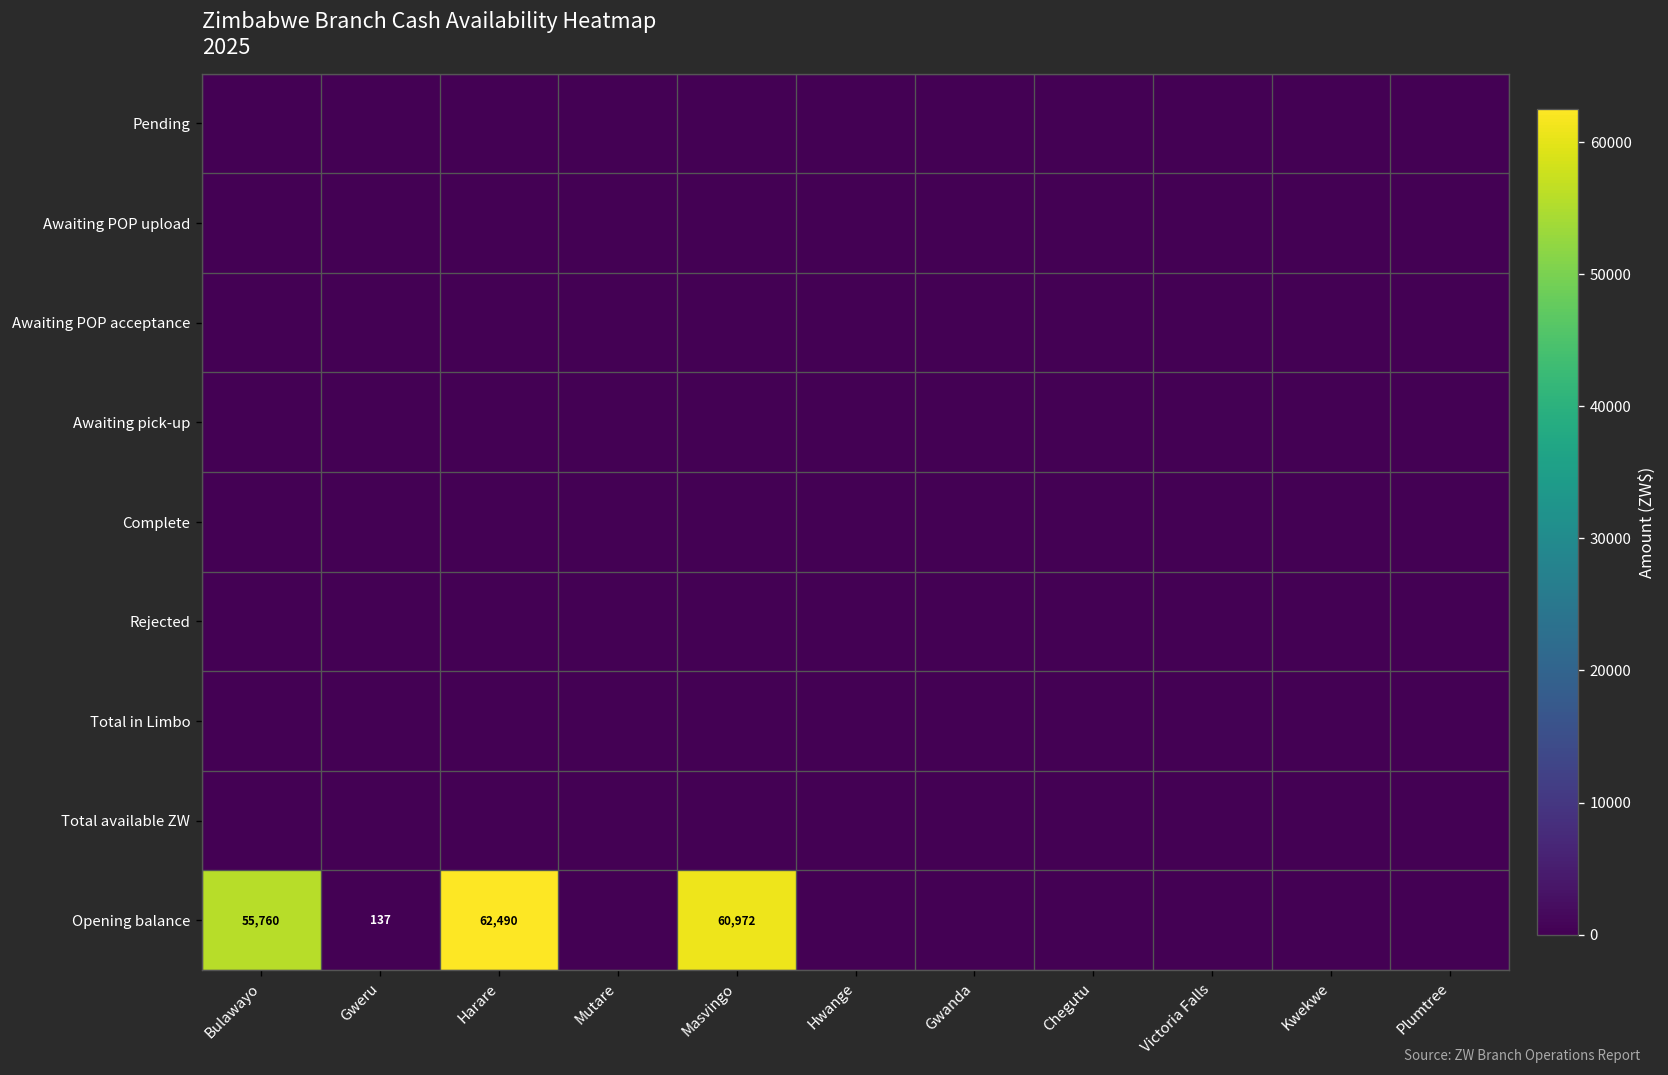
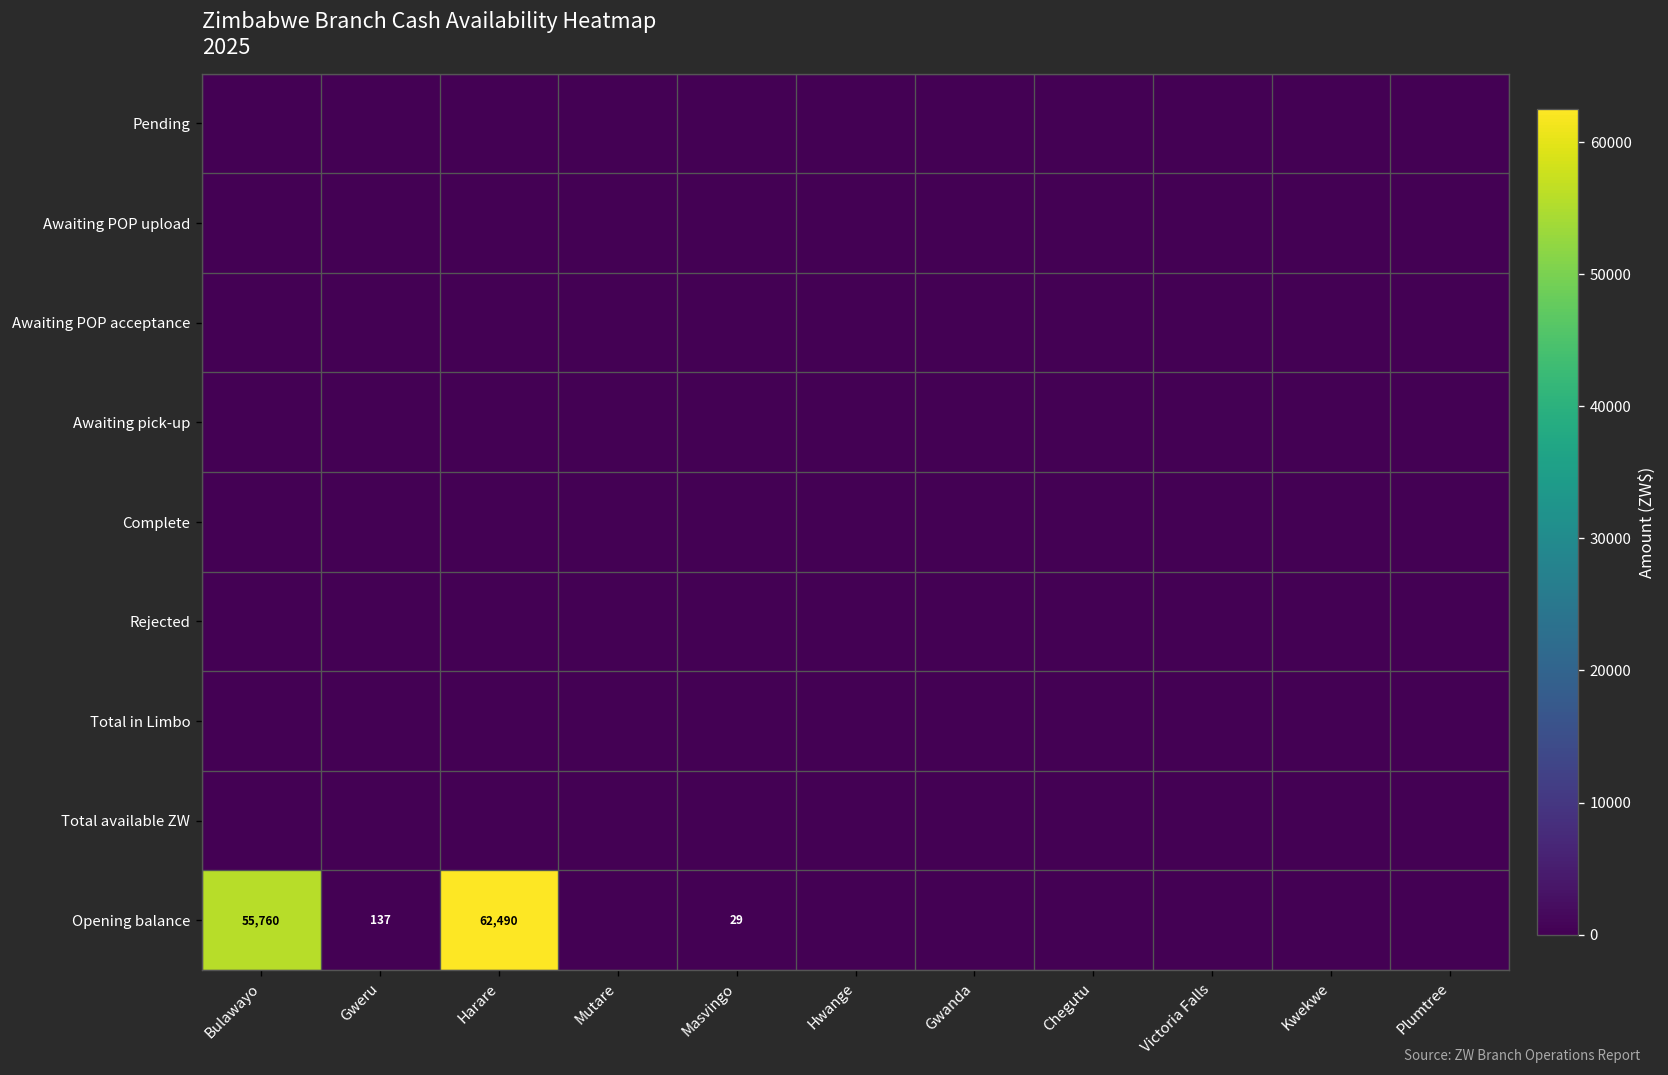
Opening balance, Masvingo: 60,972 -> 29
